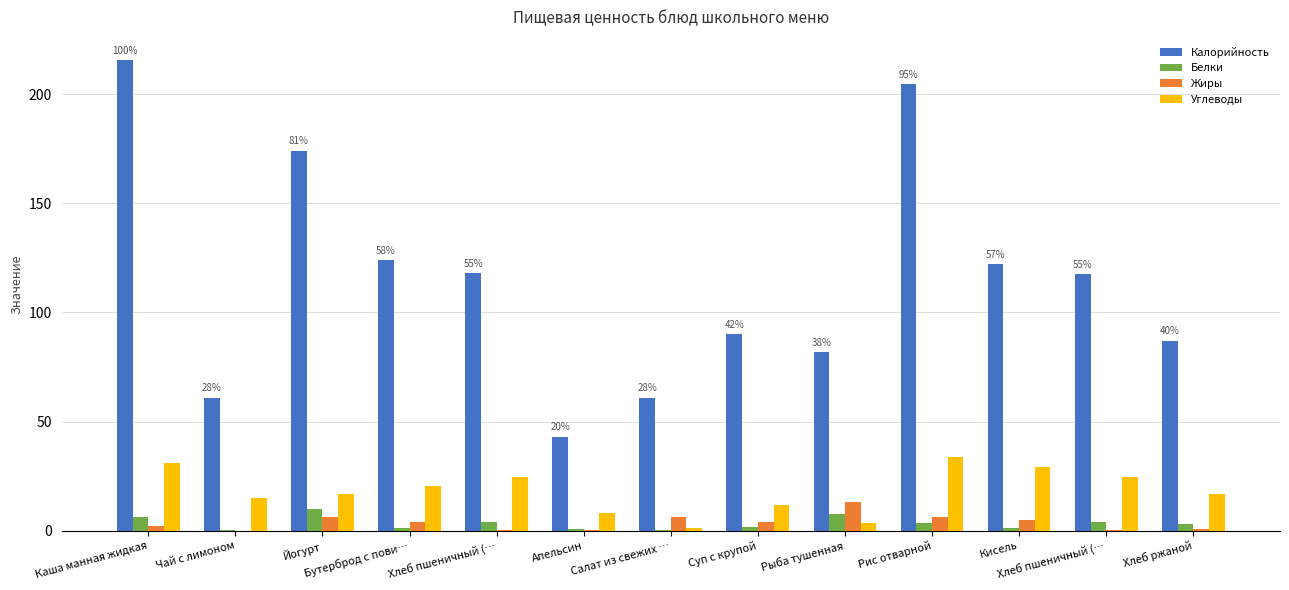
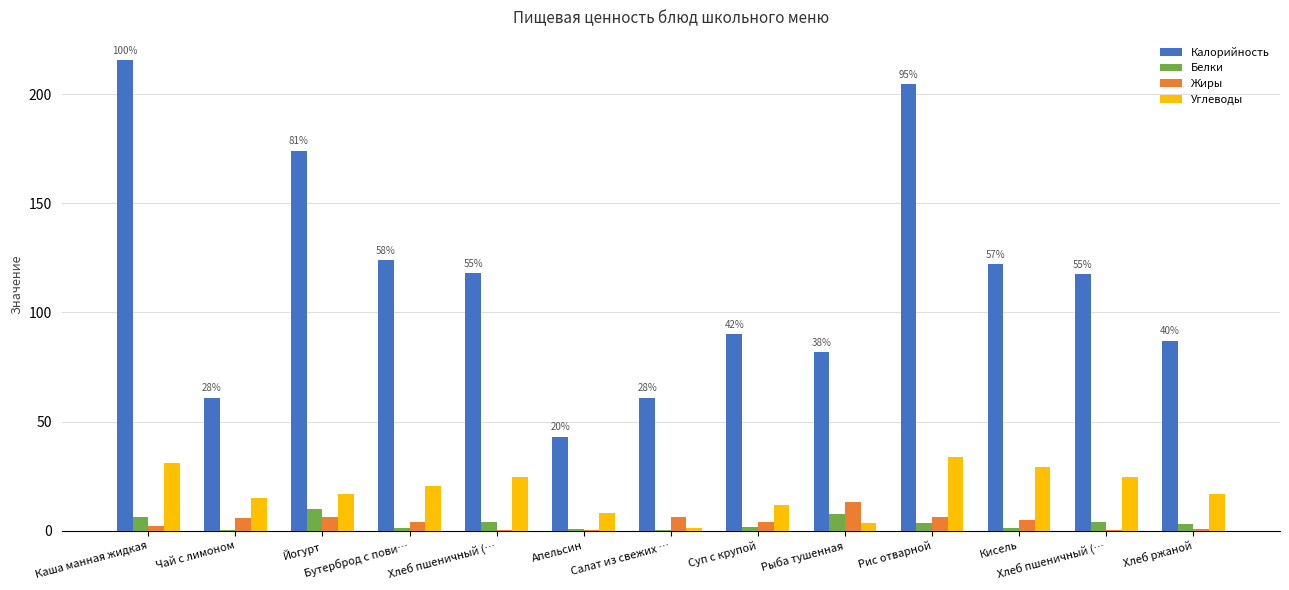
Жиры, Чай с лимоном: 0 -> 6
